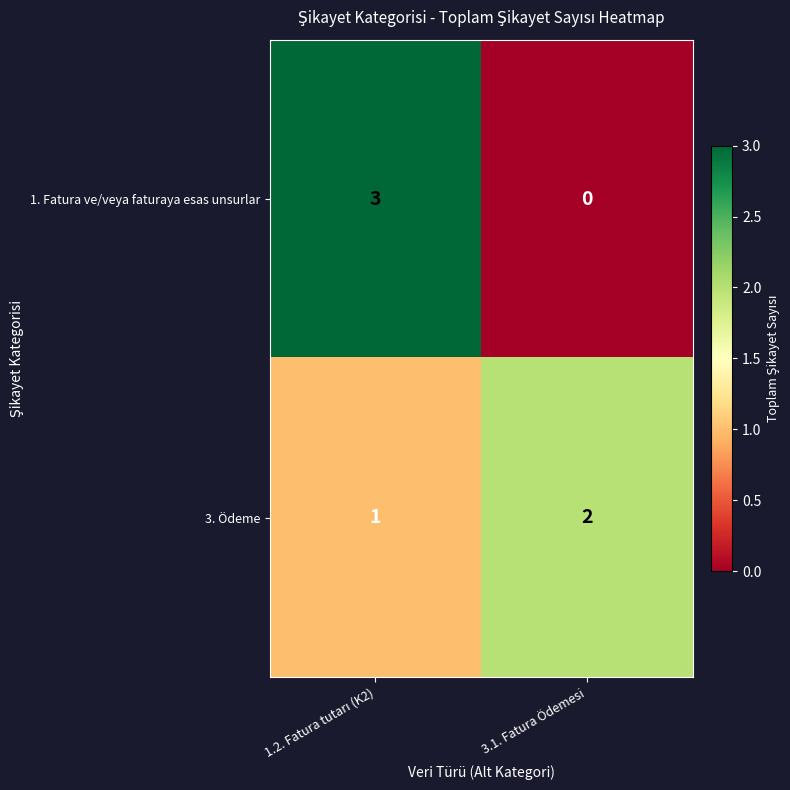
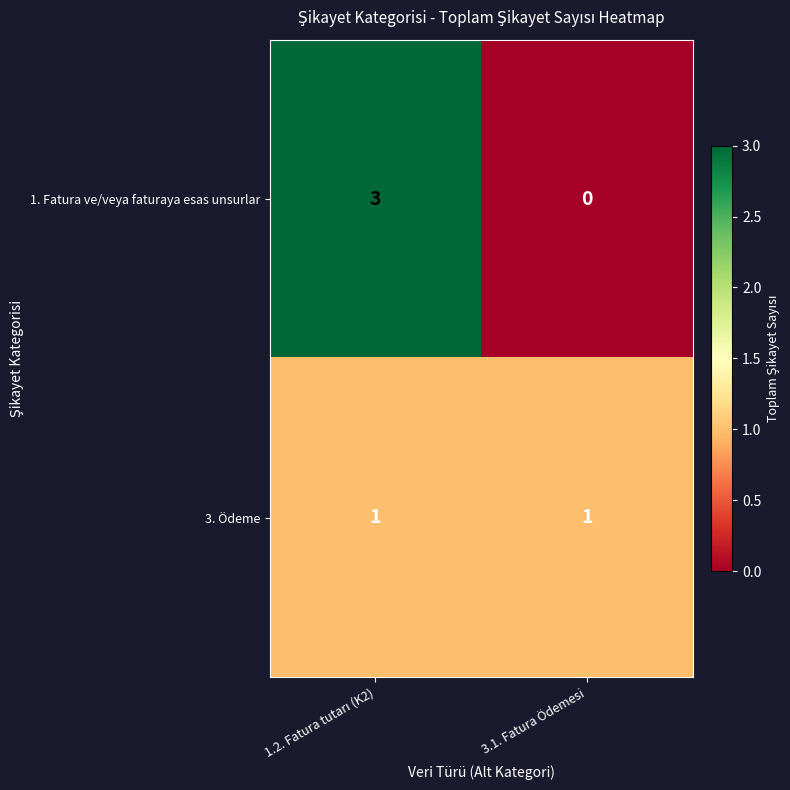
3. Ödeme, 3.1. Fatura Ödemesi: 2 -> 1
